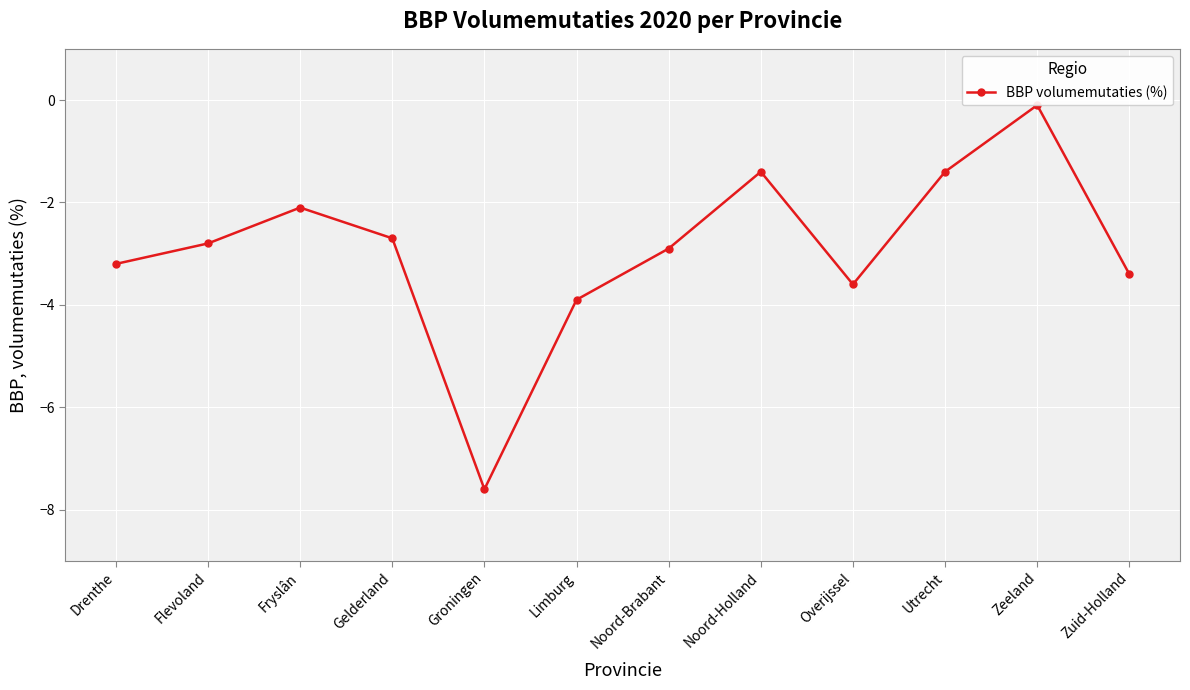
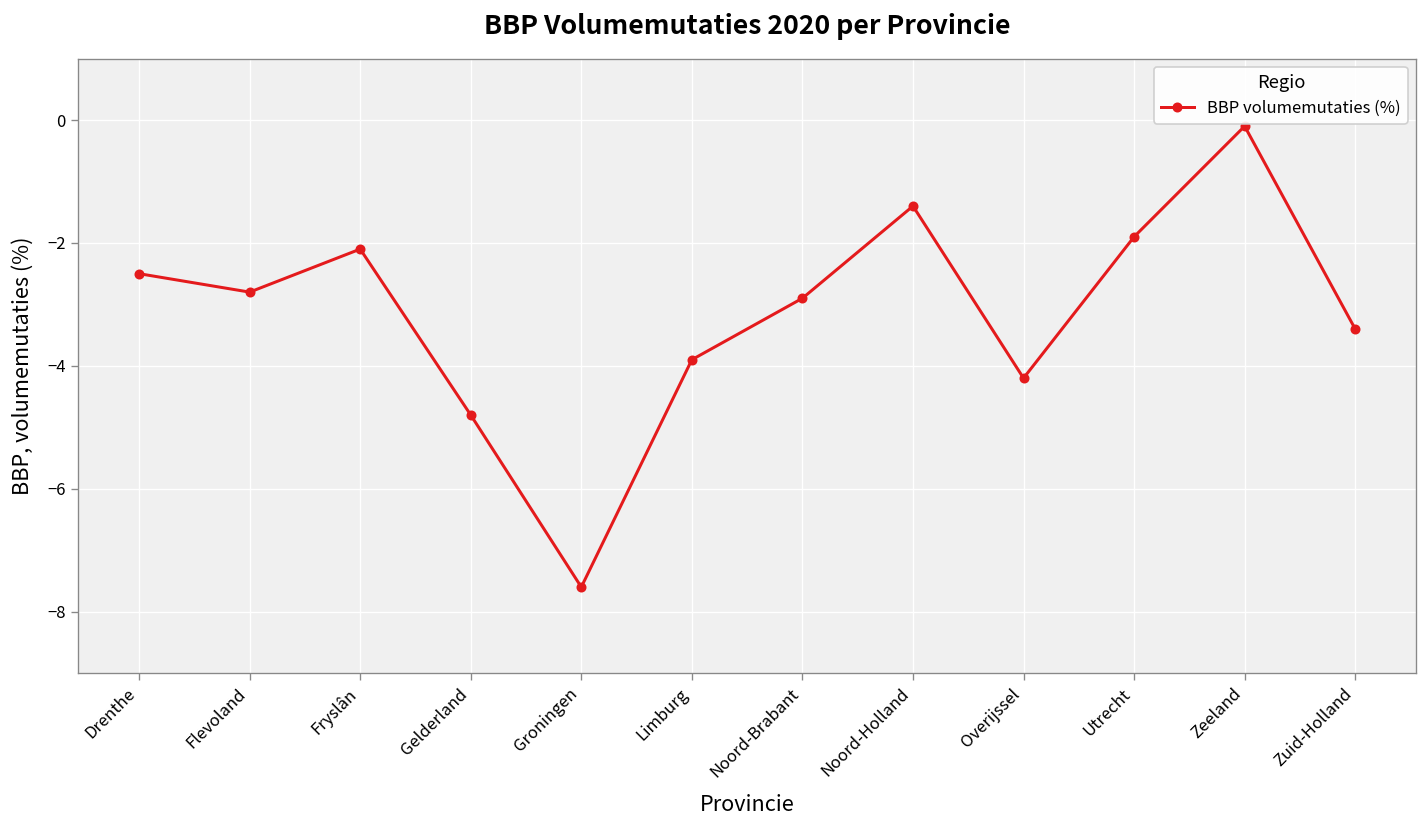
Drenthe: -3.2 -> -2.5
Gelderland: -2.7 -> -4.8
Overijssel: -3.6 -> -4.2
Utrecht: -1.4 -> -1.9
